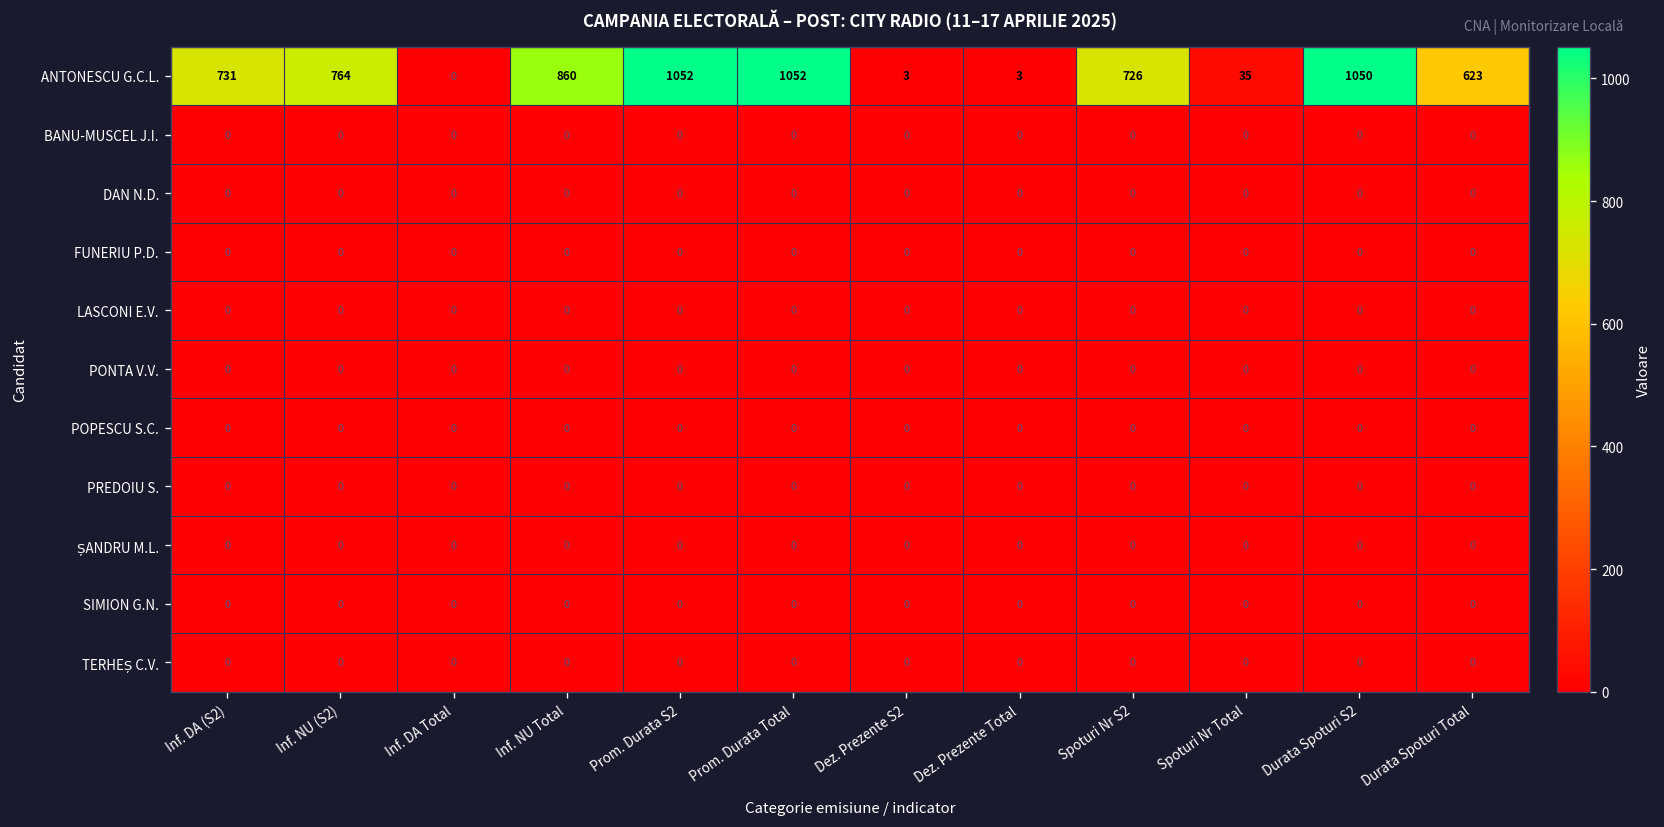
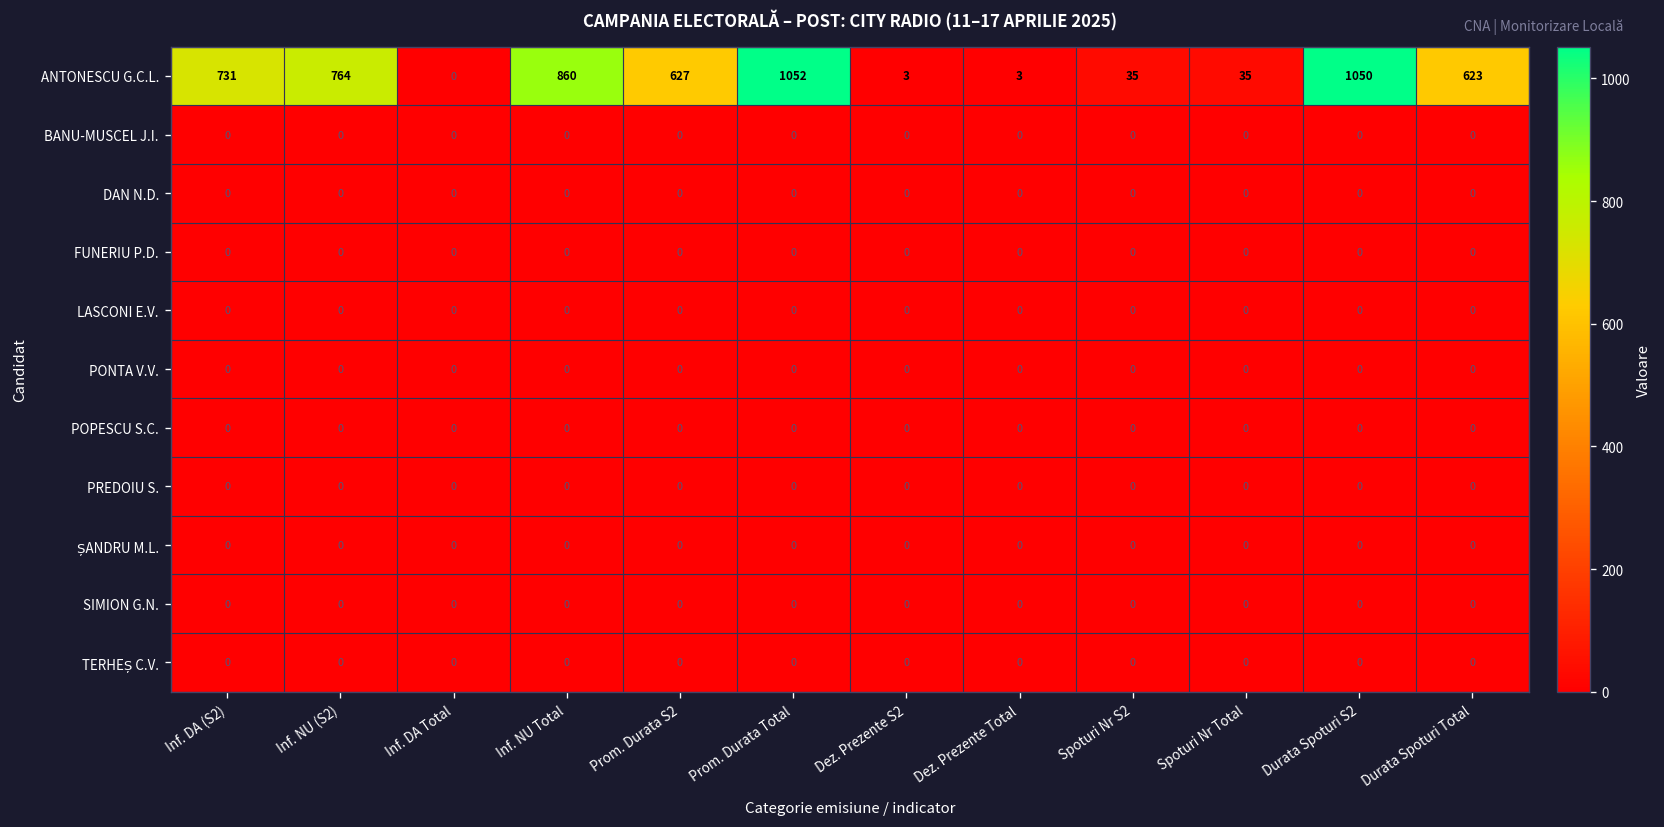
ANTONESCU G.C.L., Prom. Durata S2: 1052 -> 627
ANTONESCU G.C.L., Spoturi Nr S2: 726 -> 35
